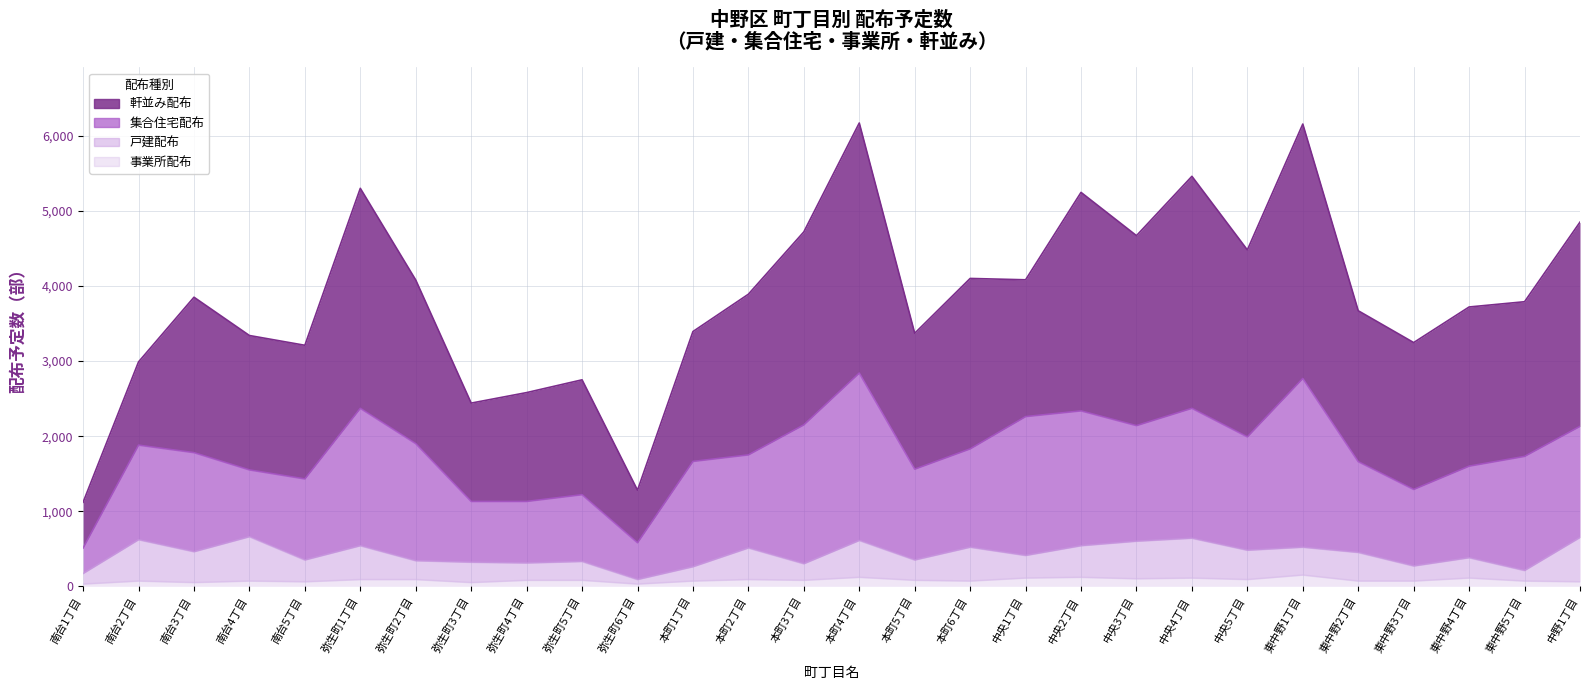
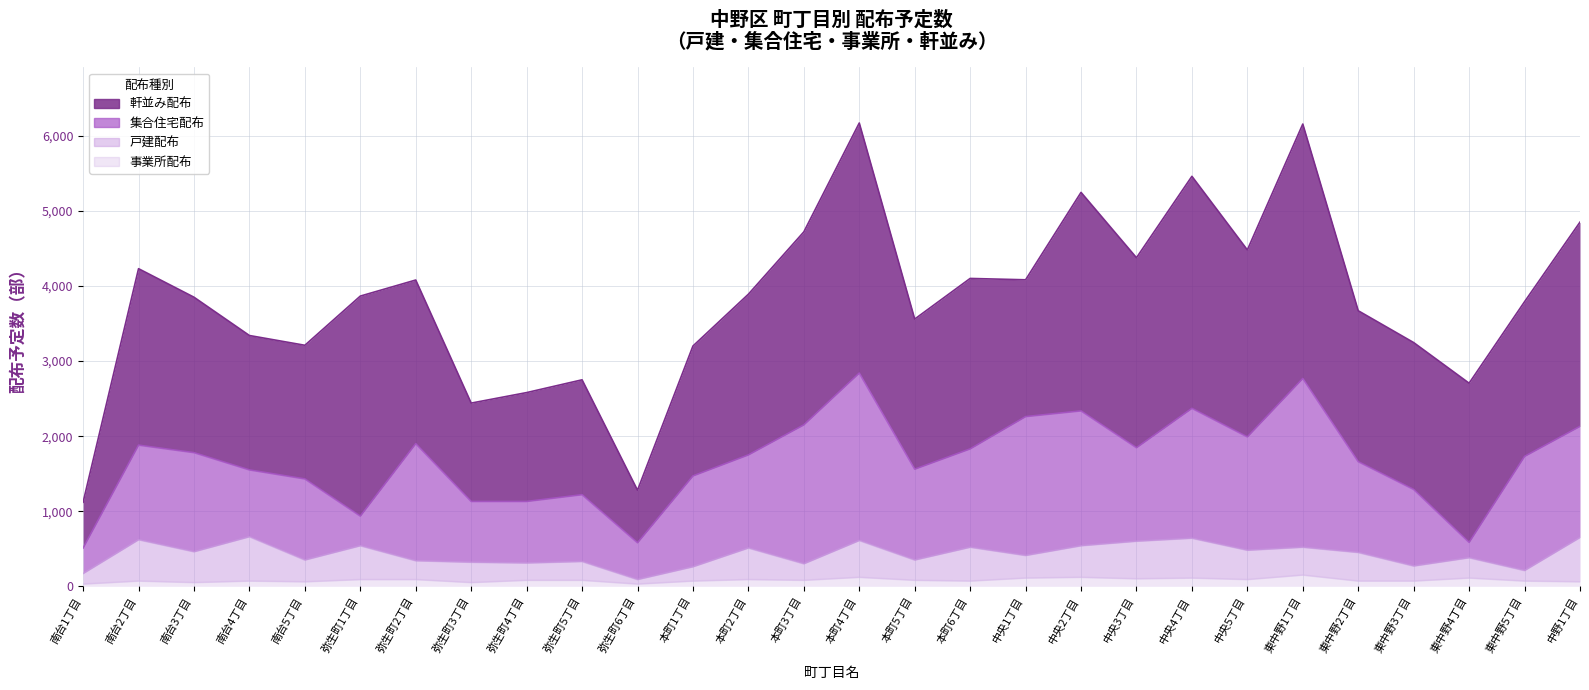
軒並み配布, 南台2丁目: 1,100 -> 2,400
集合住宅配布, 弥生町1丁目: 1,800 -> 400
集合住宅配布, 本町1丁目: 1,400 -> 1,200
軒並み配布, 本町5丁目: 1,800 -> 2,000
集合住宅配布, 中央3丁目: 1,500 -> 1,200
集合住宅配布, 東中野4丁目: 1,200 -> 200
